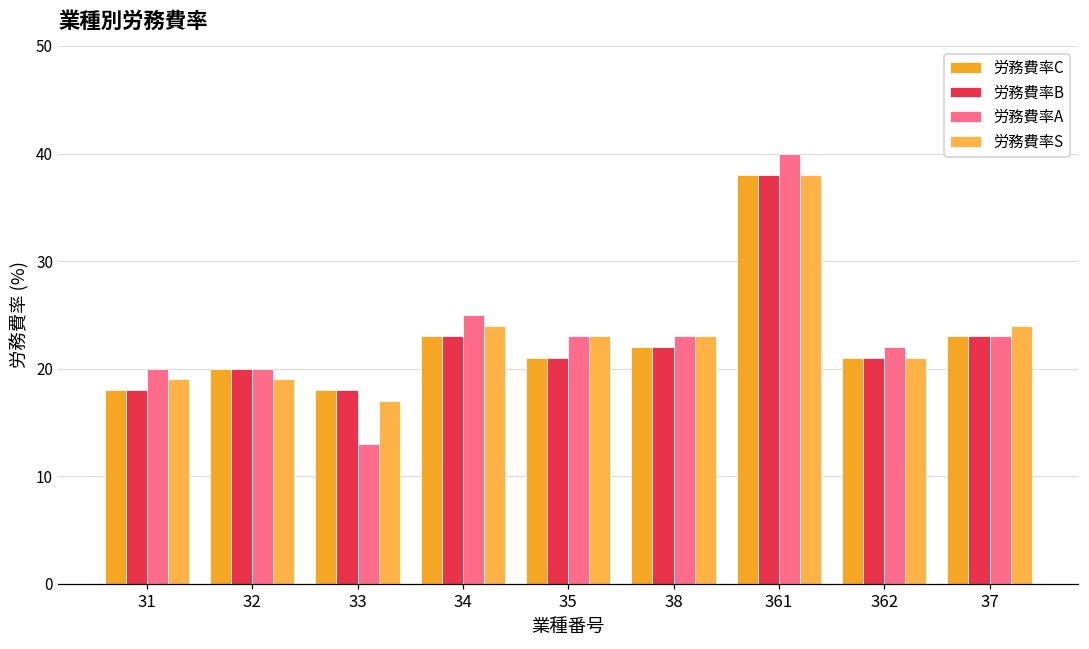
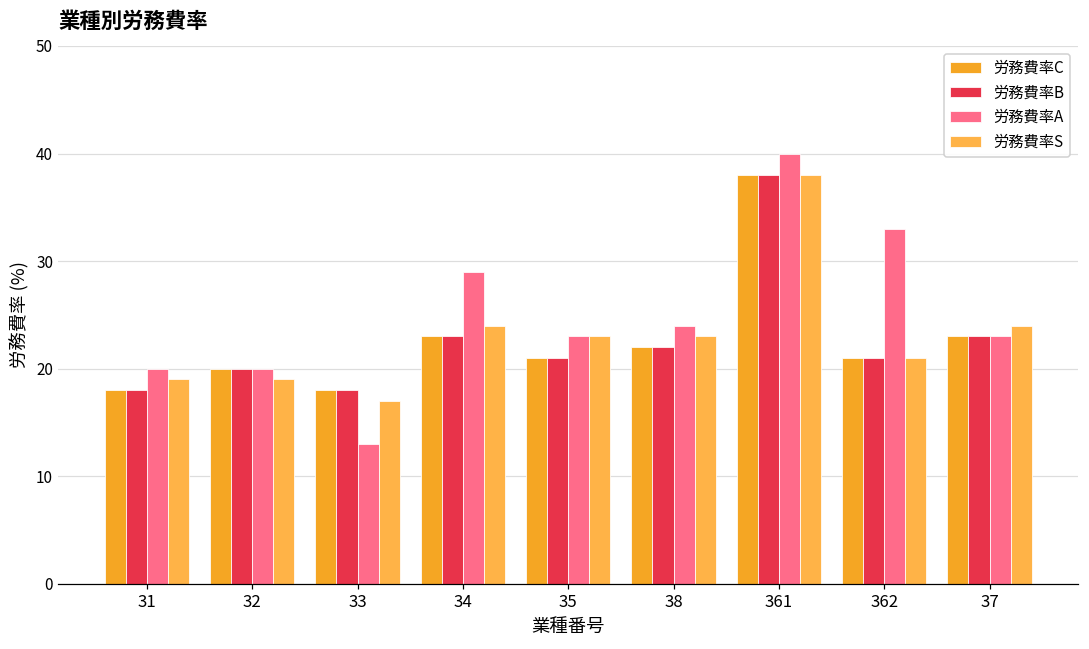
労務費率A, 34: 25 -> 29
労務費率A, 38: 23 -> 24
労務費率A, 362: 22 -> 33
